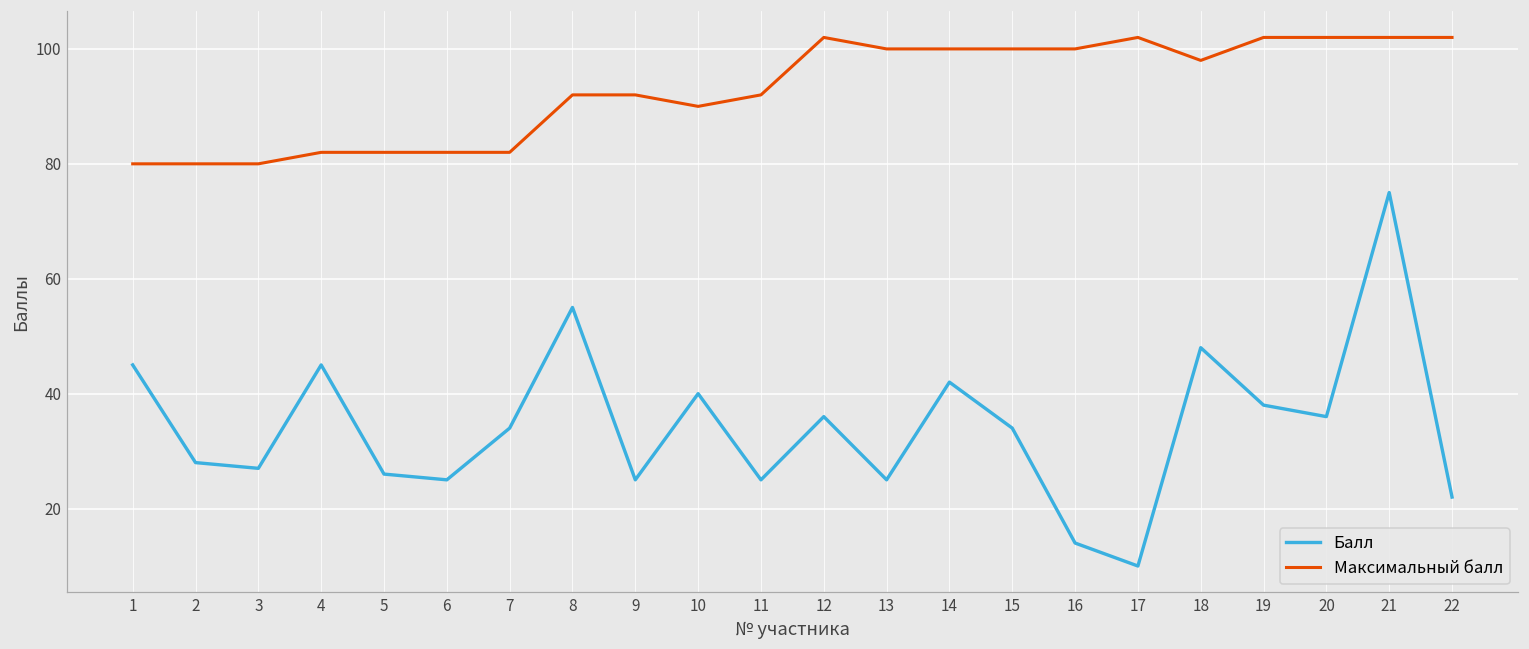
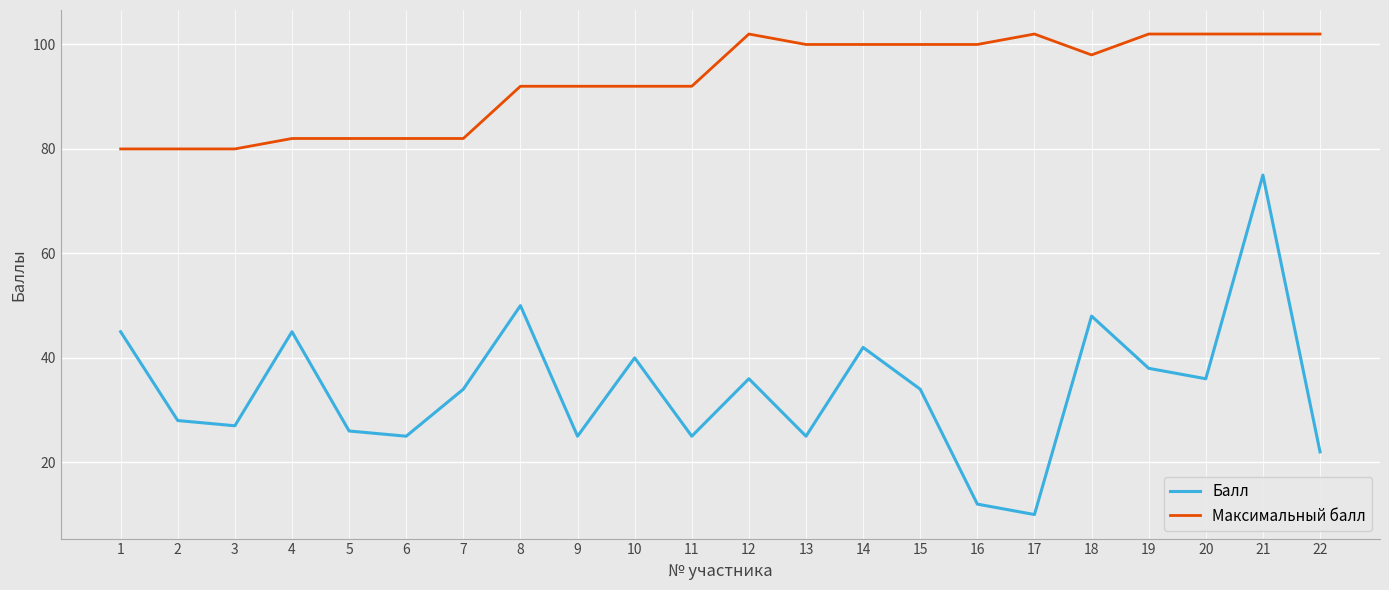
Балл, 8: 55 -> 50
Максимальный балл, 10: 90 -> 92
Балл, 16: 14 -> 12
